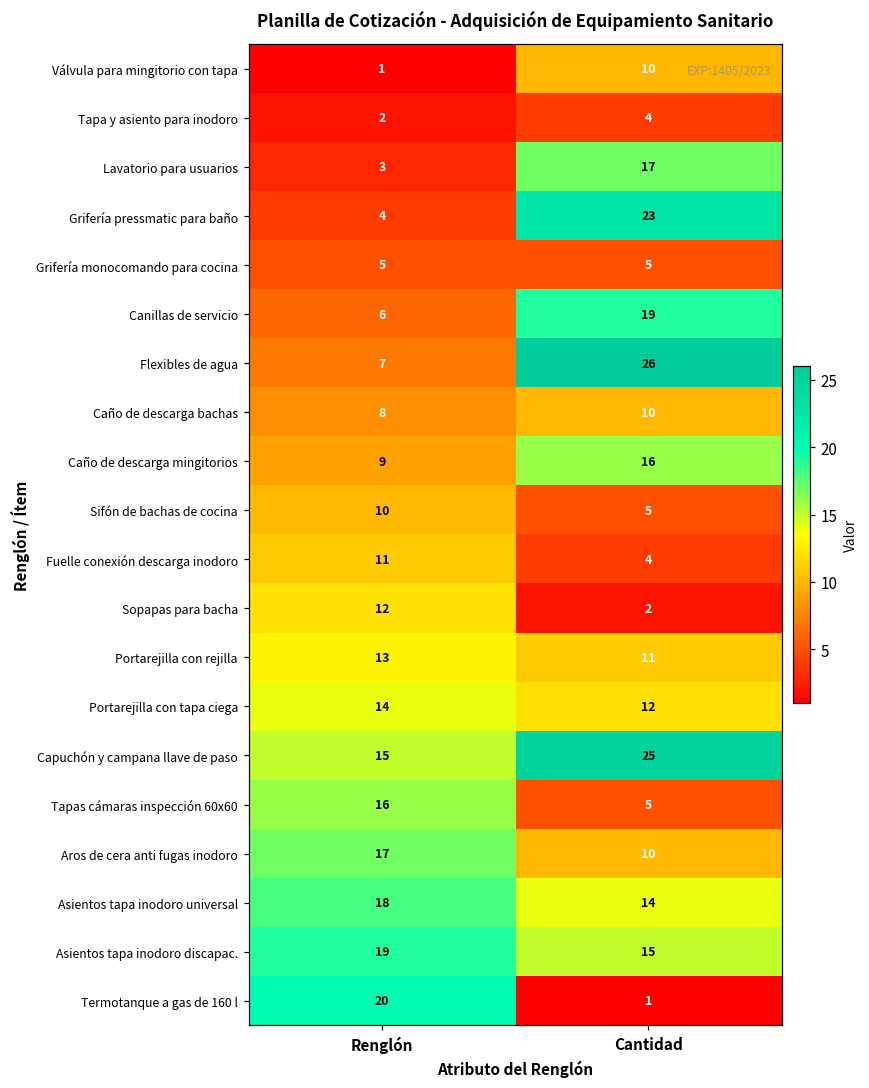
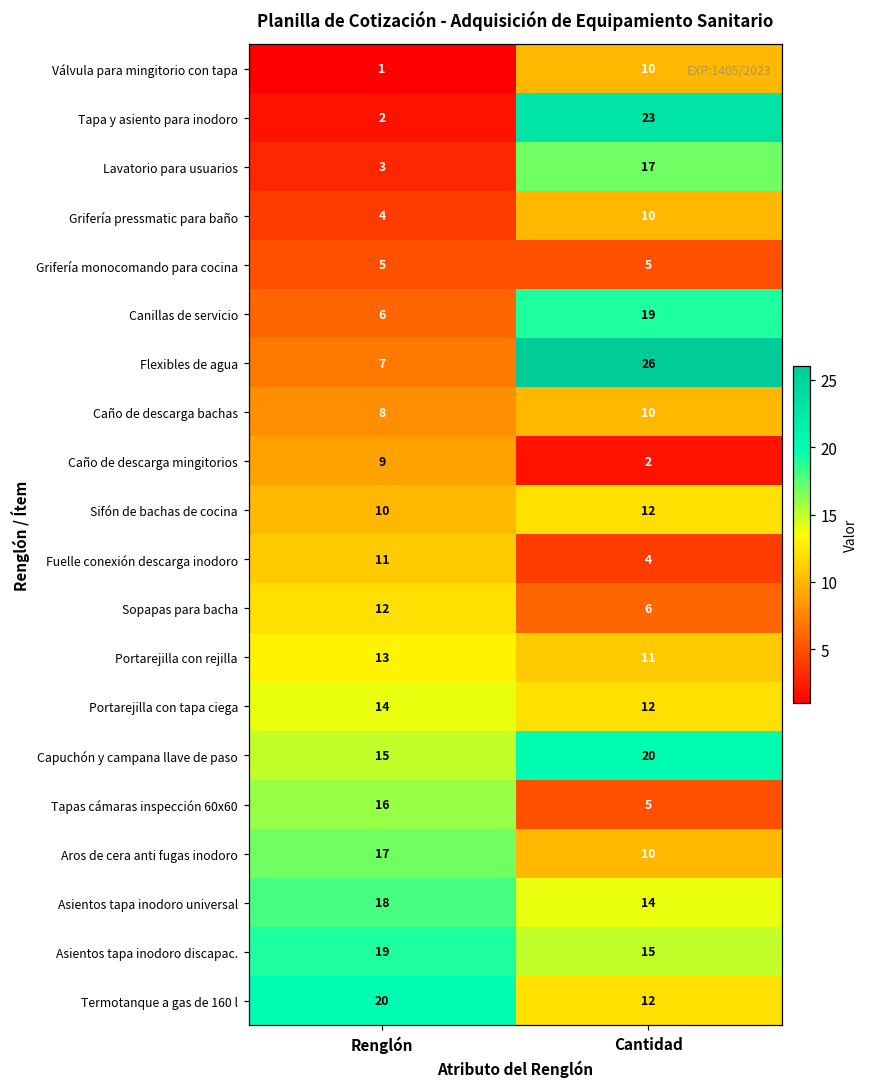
Tapa y asiento para inodoro, Cantidad: 4 -> 23
Grifería pressmatic para baño, Cantidad: 23 -> 10
Caño de descarga mingitorios, Cantidad: 16 -> 2
Sifón de bachas de cocina, Cantidad: 5 -> 12
Sopapas para bacha, Cantidad: 2 -> 6
Capuchón y campana llave de paso, Cantidad: 25 -> 20
Termotanque a gas de 160 l, Cantidad: 1 -> 12
